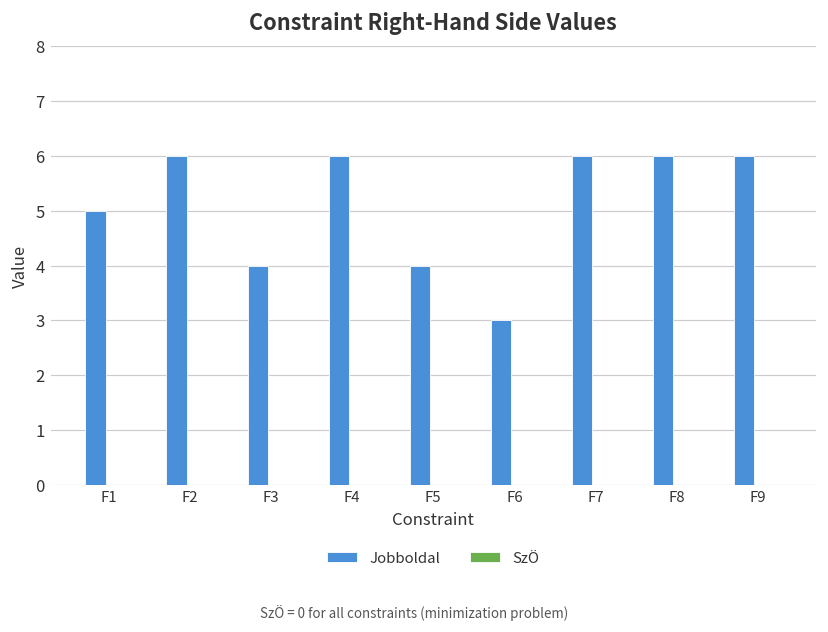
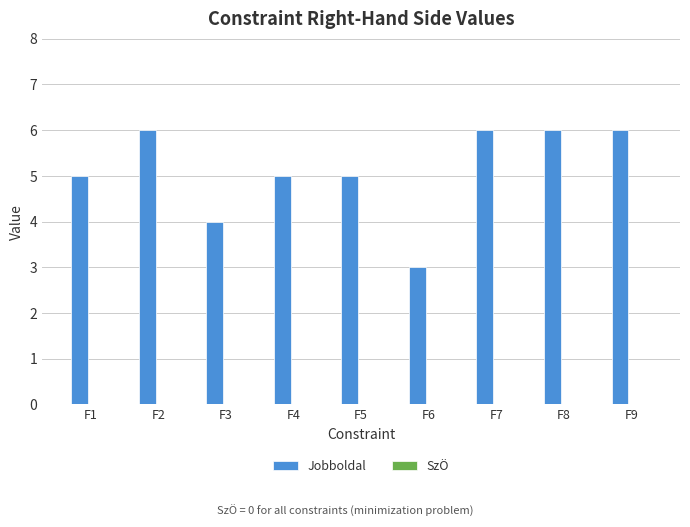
Jobboldal, F4: 6 -> 5
Jobboldal, F5: 4 -> 5
